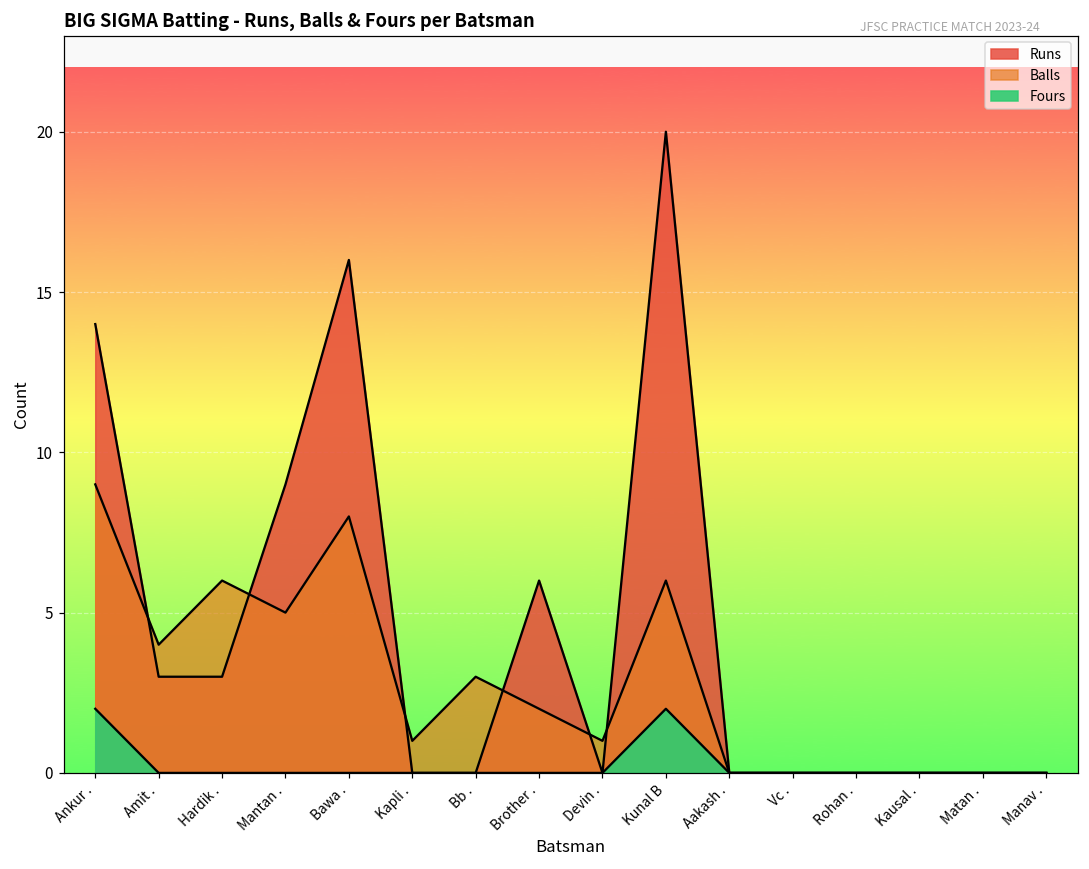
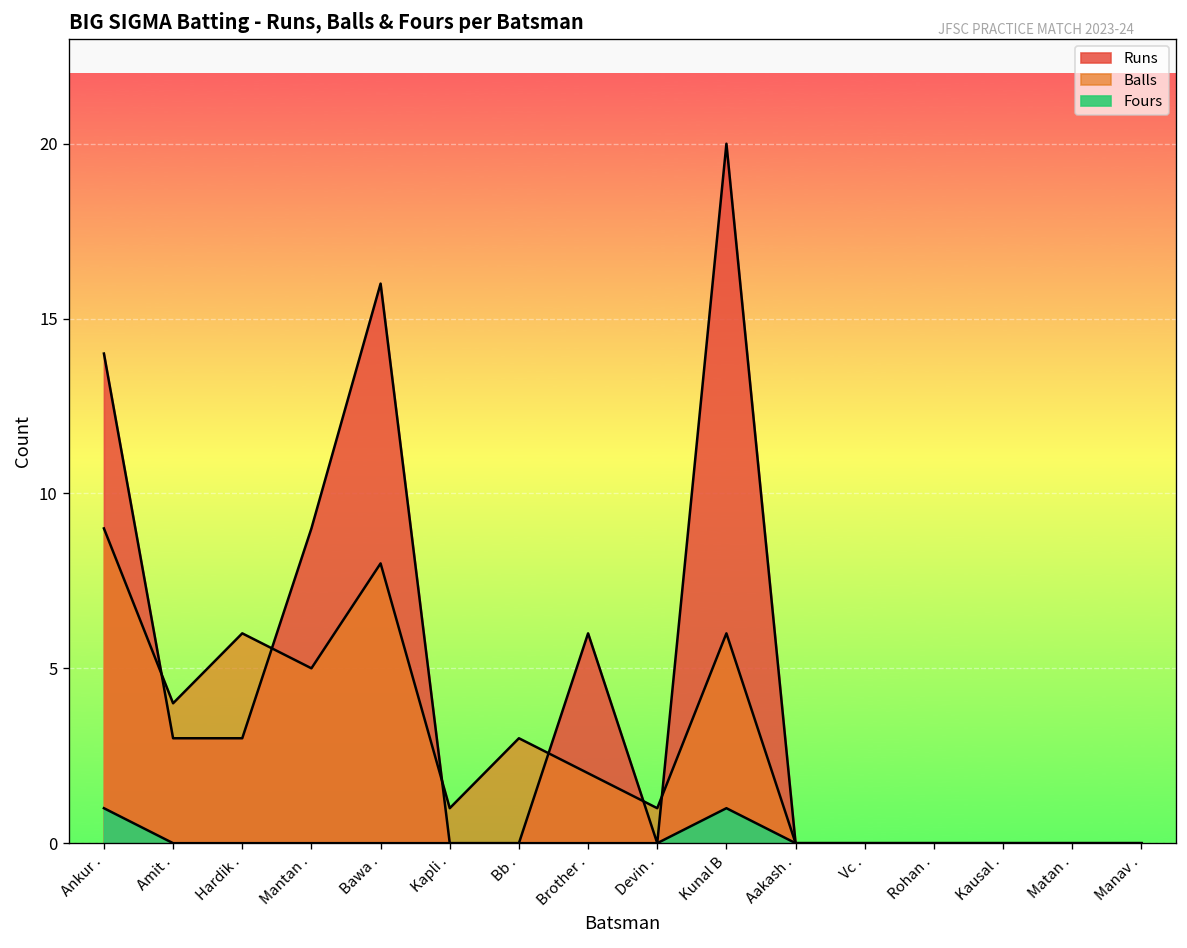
Fours, Ankur .: 2 -> 1
Fours, Kunal B: 2 -> 1
